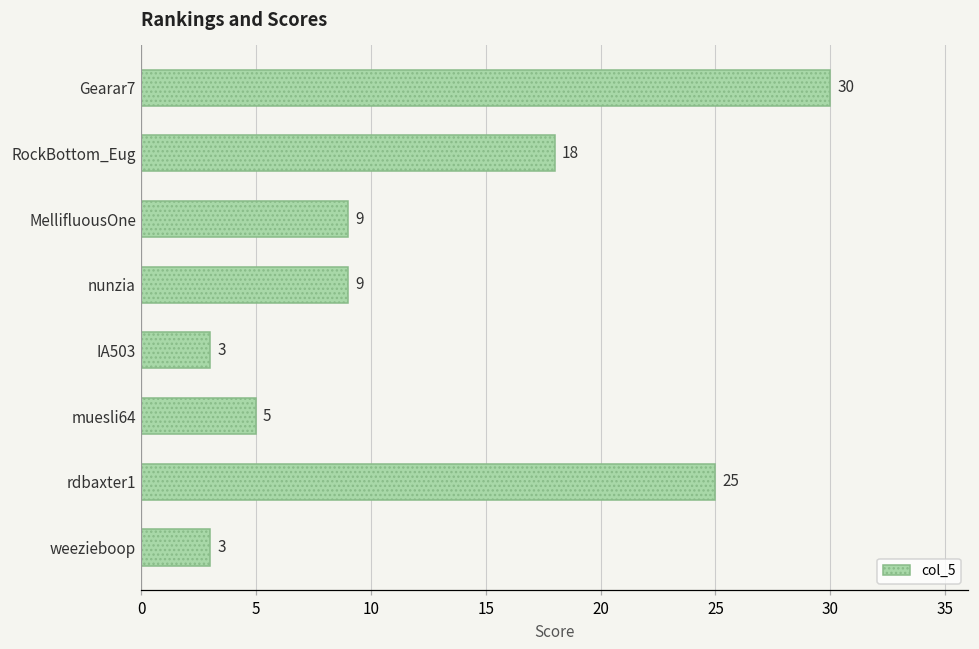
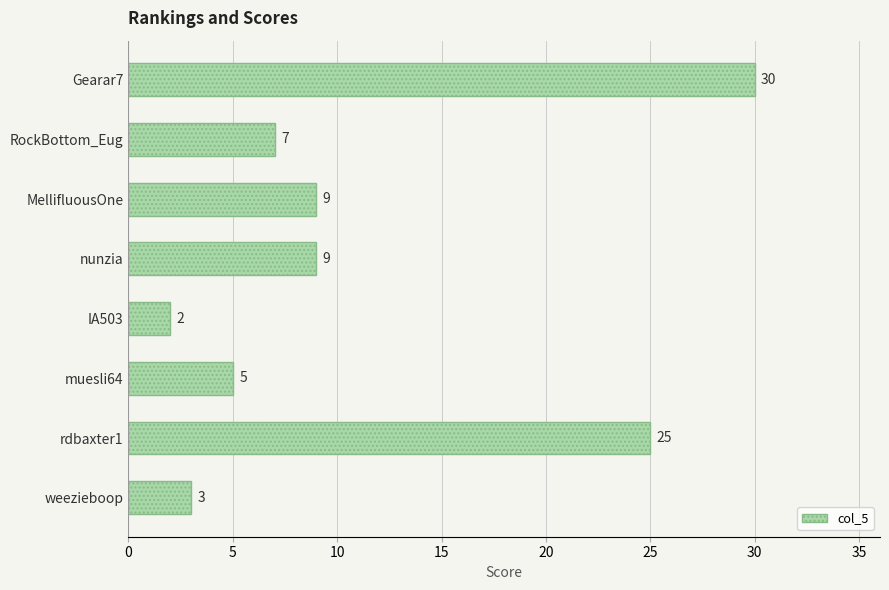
RockBottom_Eug: 18 -> 7
IA503: 3 -> 2
